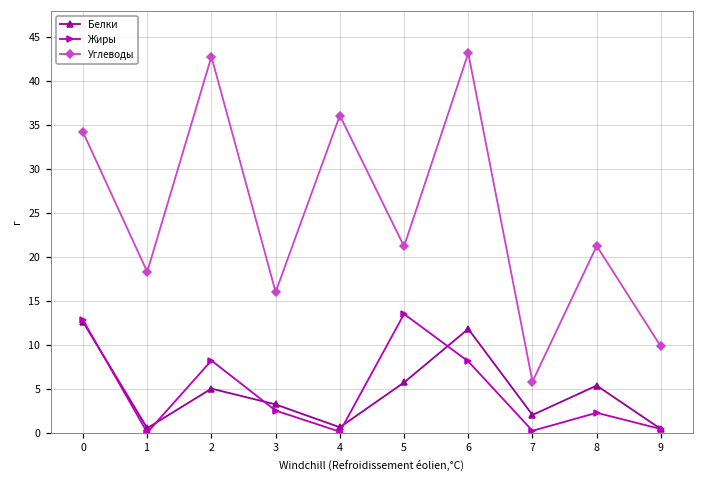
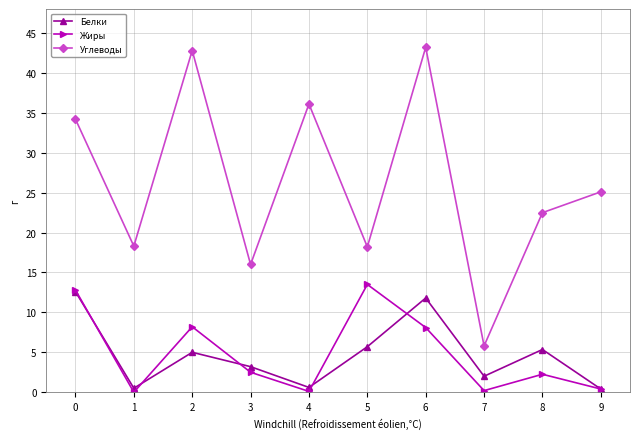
Углеводы, 5: 21 -> 18
Углеводы, 8: 21 -> 22
Углеводы, 9: 10 -> 25
